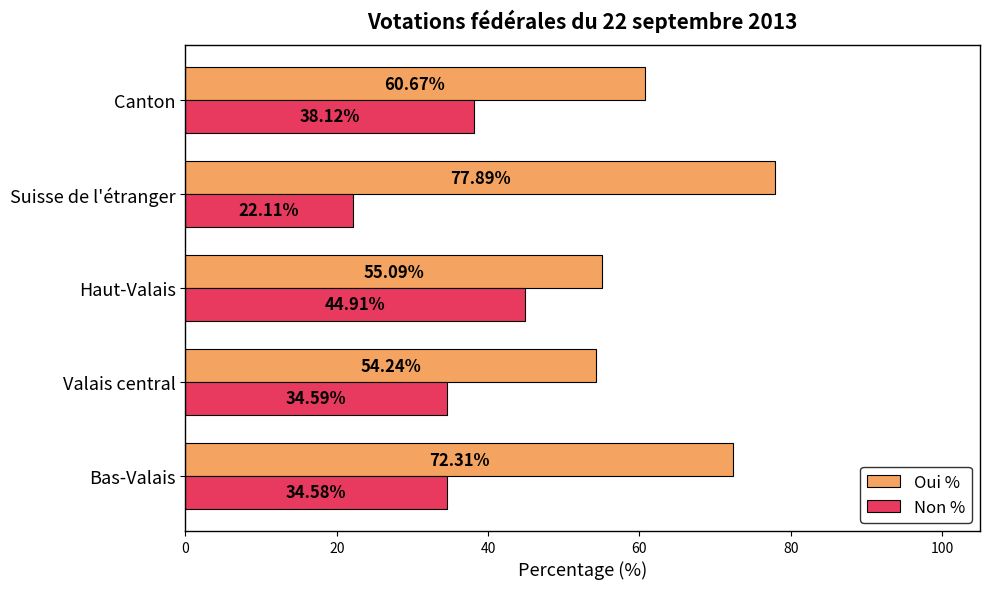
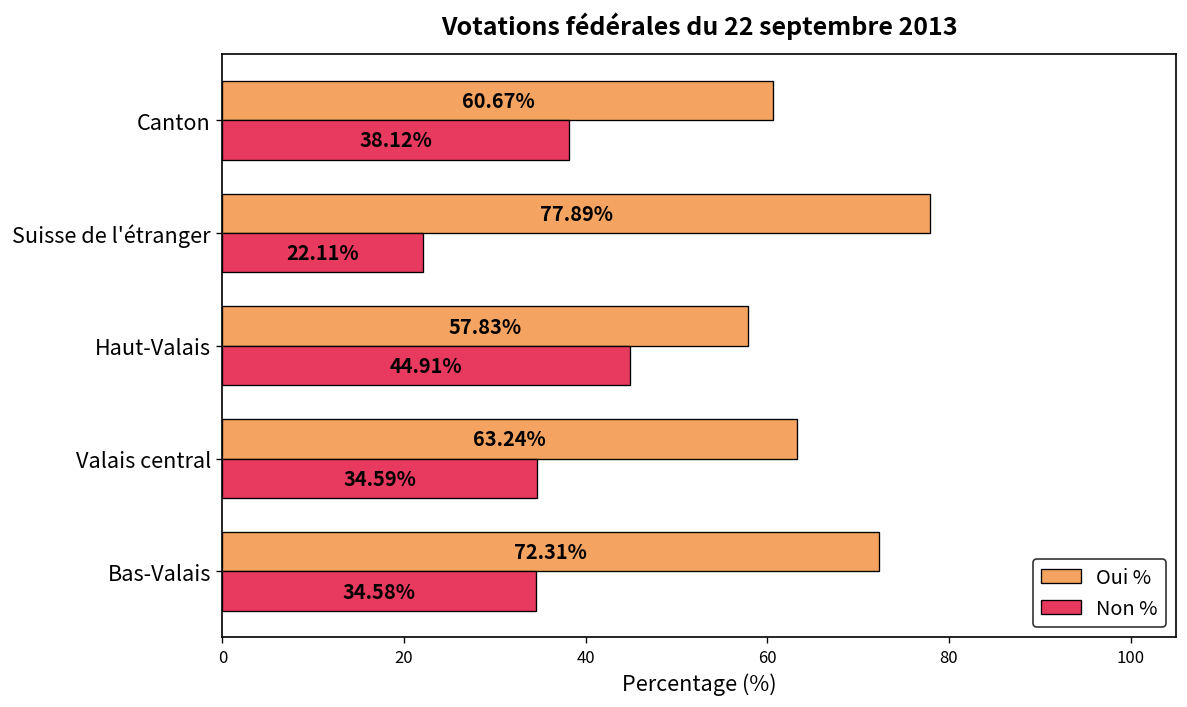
Oui %, Haut-Valais: 55.09% -> 57.83%
Oui %, Valais central: 54.24% -> 63.24%
